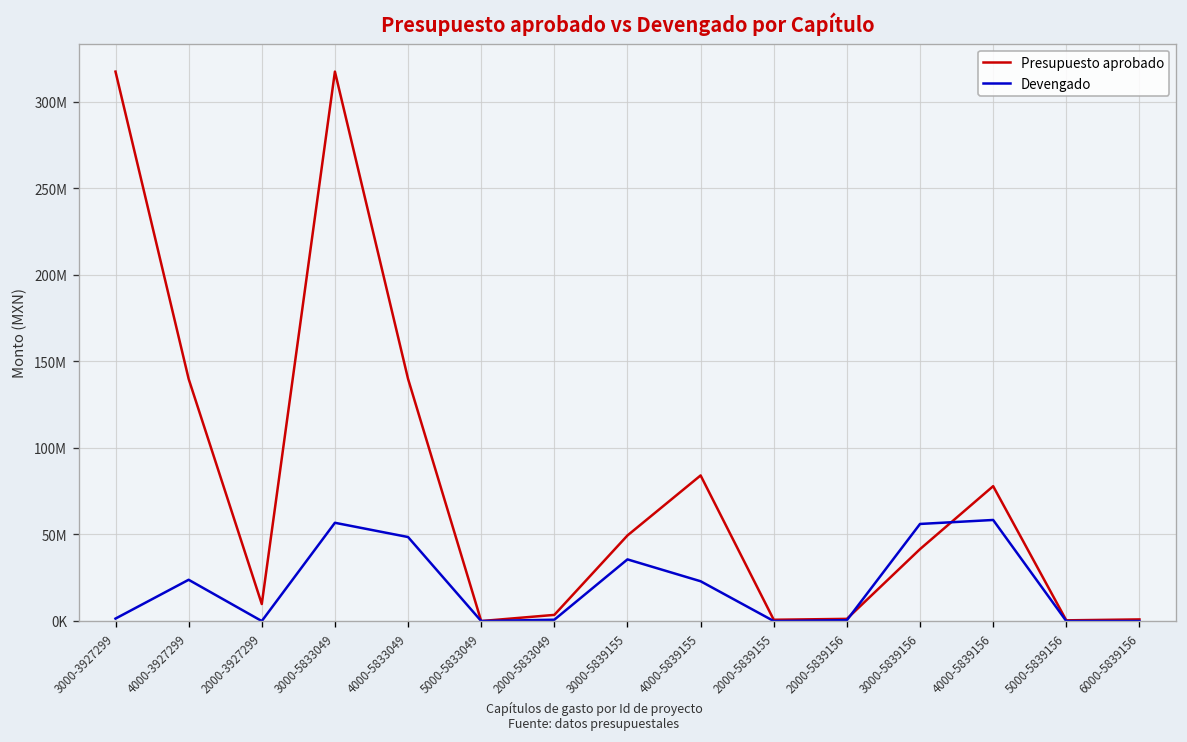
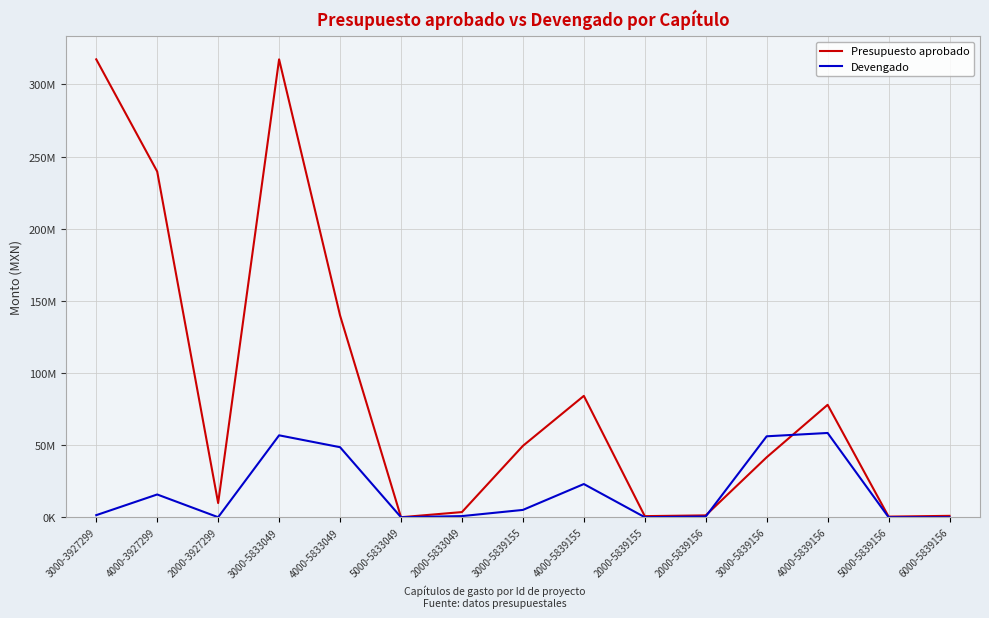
Presupuesto aprobado, 4000-3927299: 140000000 -> 240000000
Devengado, 4000-3927299: 24000000 -> 16000000
Devengado, 3000-5839155: 36000000 -> 5000000
